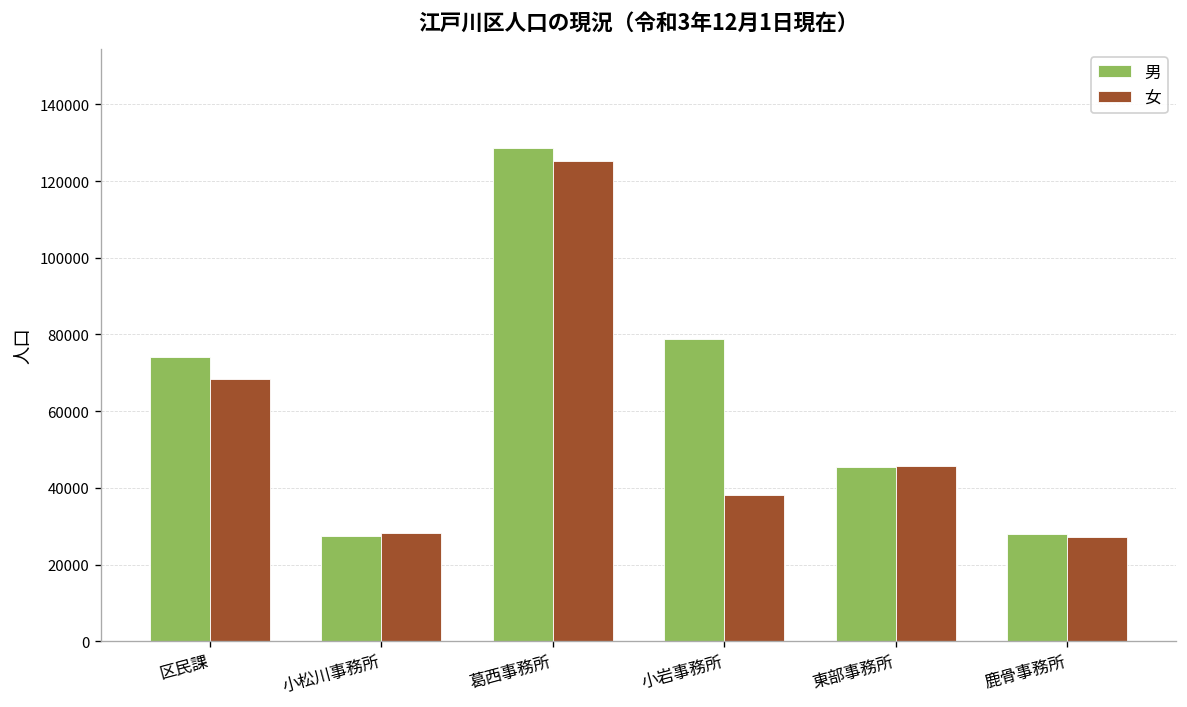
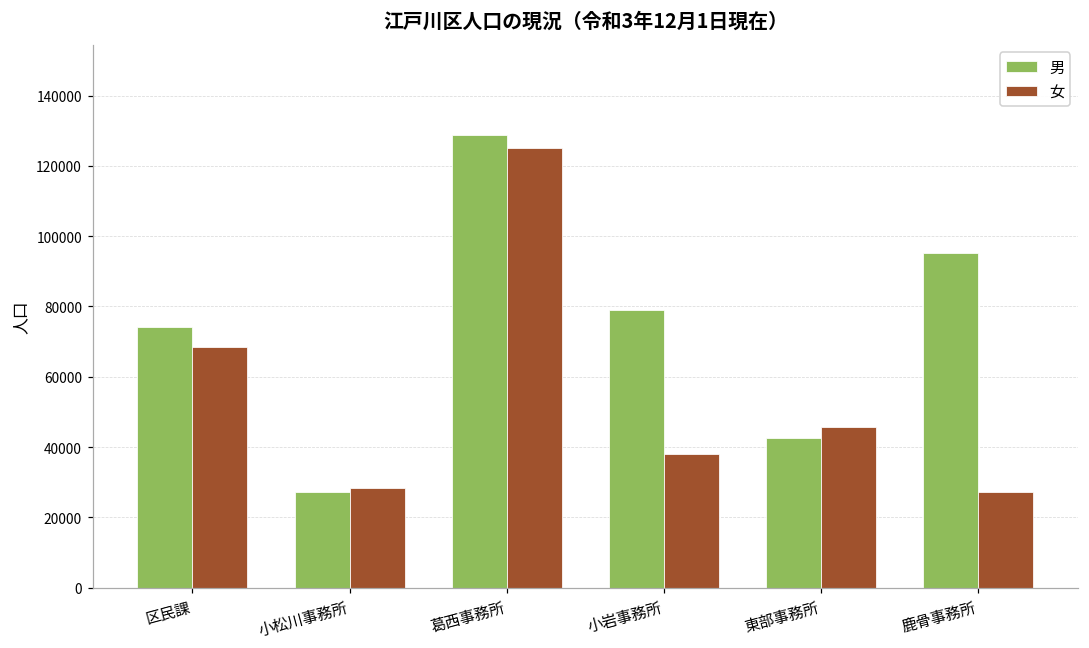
男, 東部事務所: 46000 -> 43000
男, 鹿骨事務所: 28000 -> 95000
